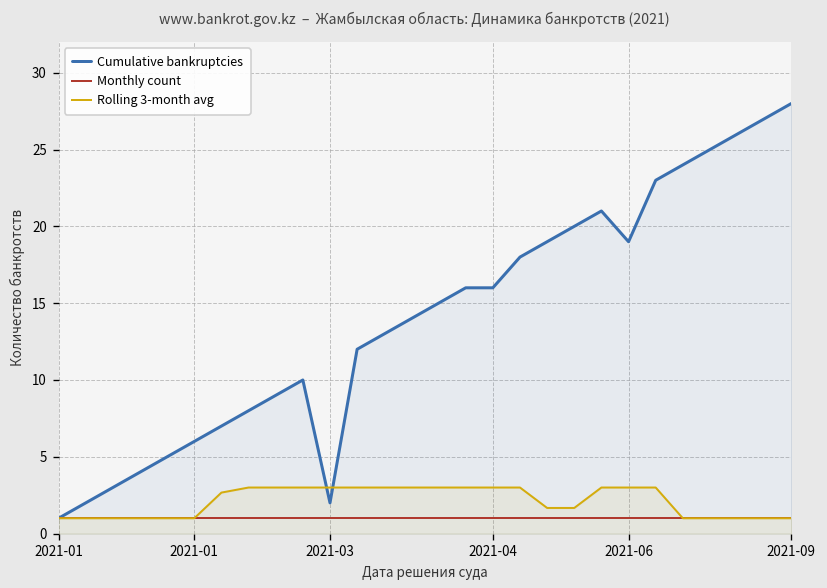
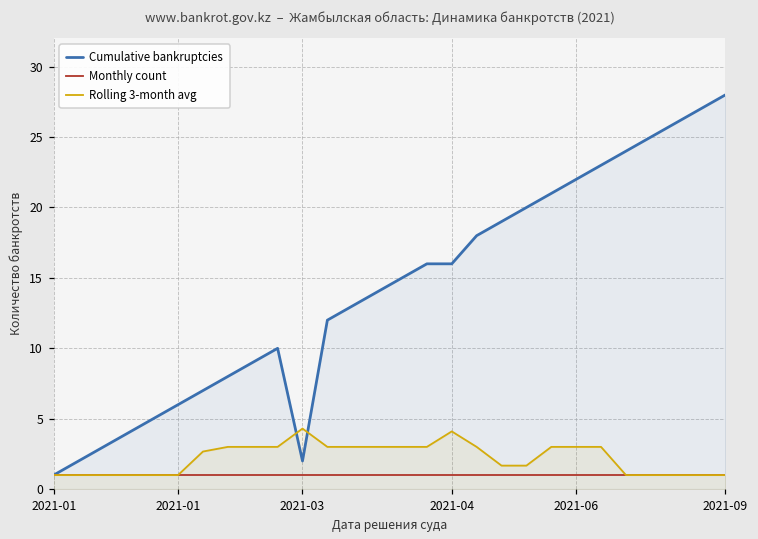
Rolling 3-month avg, 2021-03: 3.0 -> 4.3
Rolling 3-month avg, 2021-04: 3.0 -> 4.1
Cumulative bankruptcies, 2021-06: 19 -> 22
